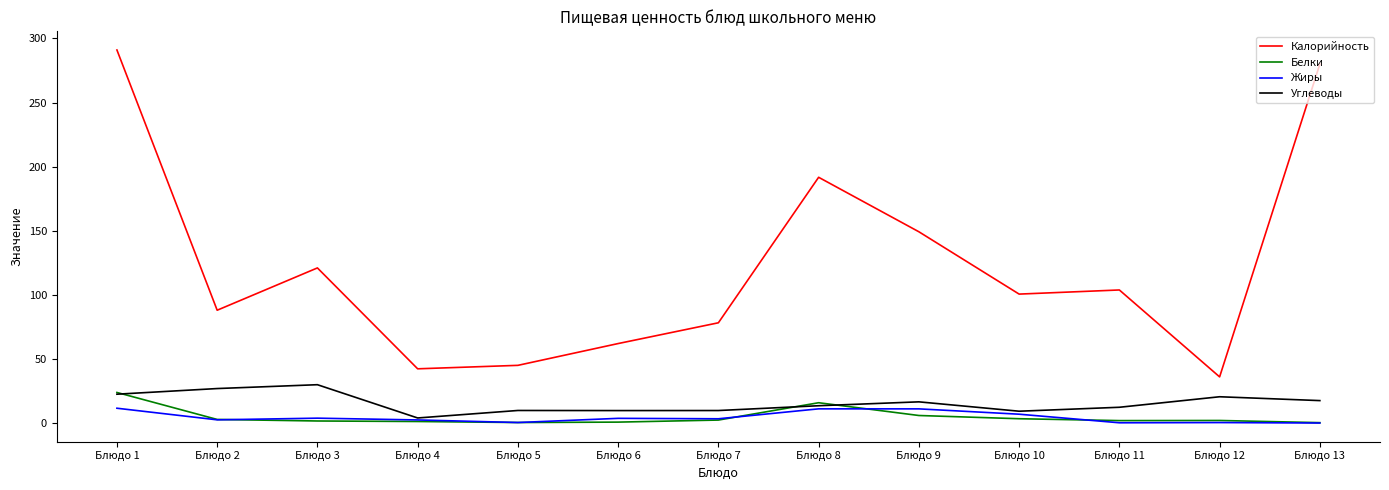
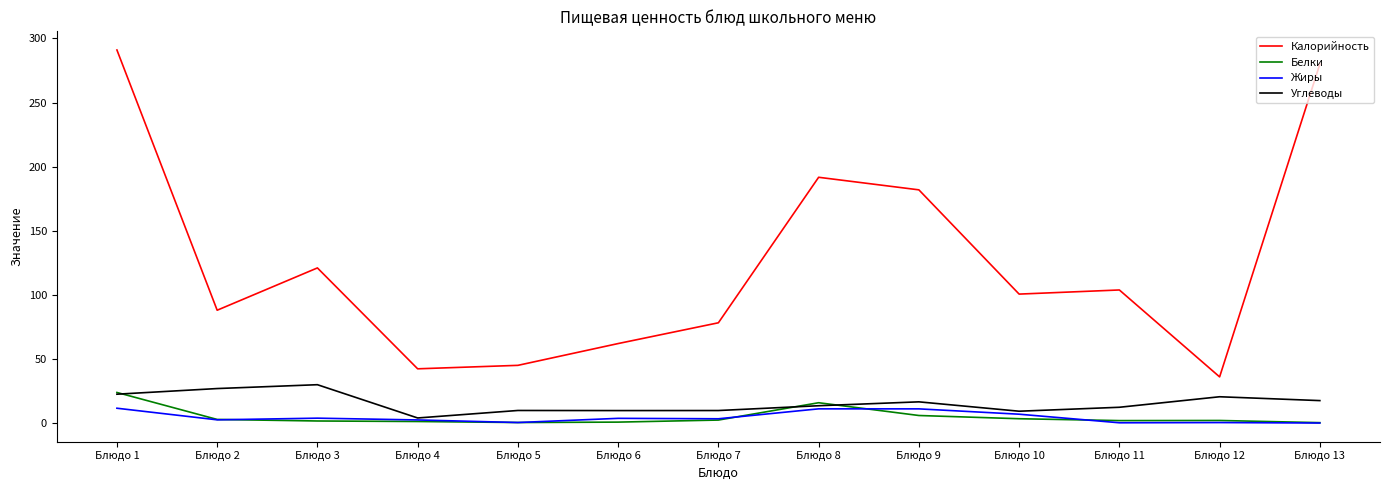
Калорийность, Блюдо 9: 149 -> 182
